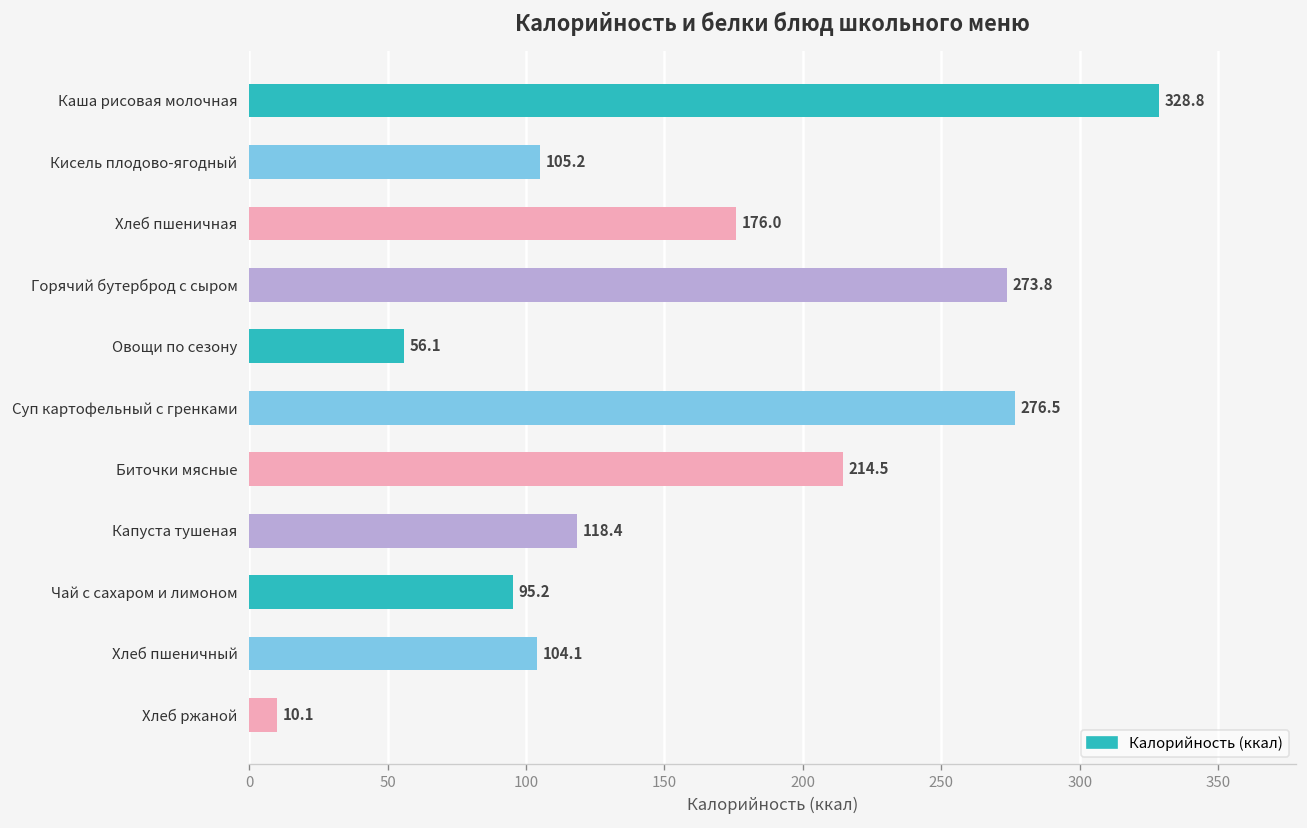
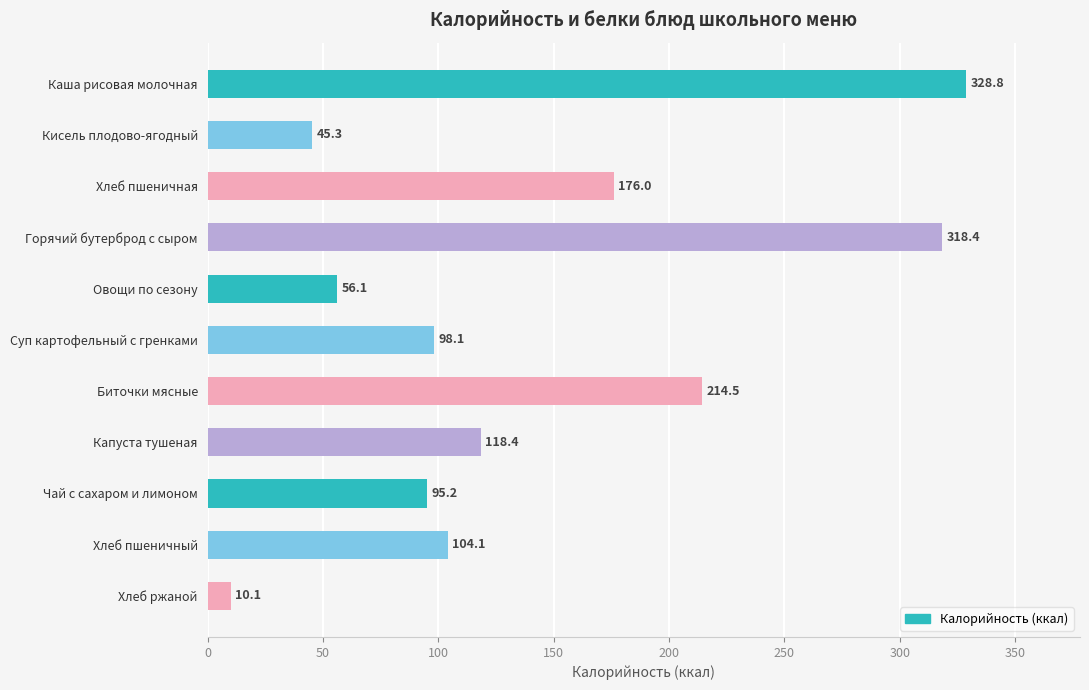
Кисель плодово-ягодный: 105.2 -> 45.3
Горячий бутерброд с сыром: 273.8 -> 318.4
Суп картофельный с гренками: 276.5 -> 98.1
